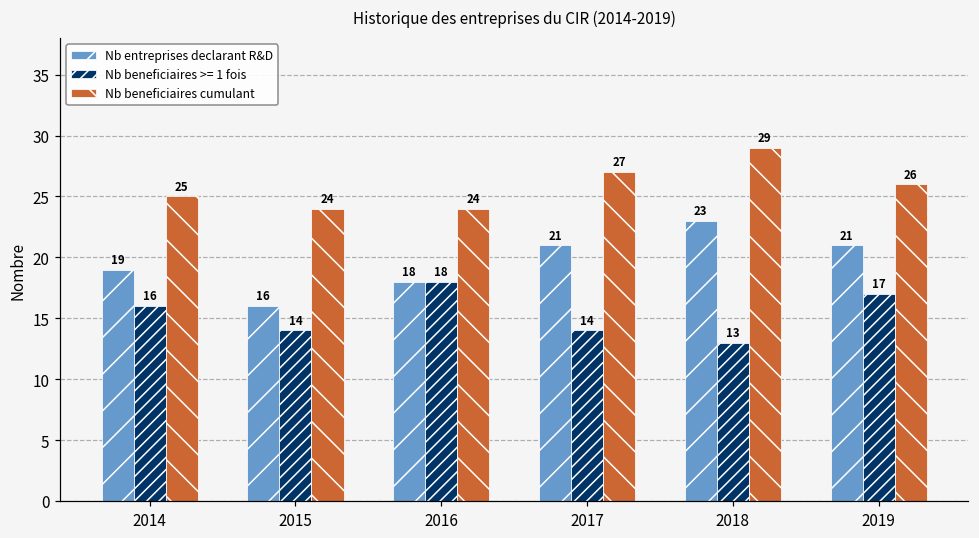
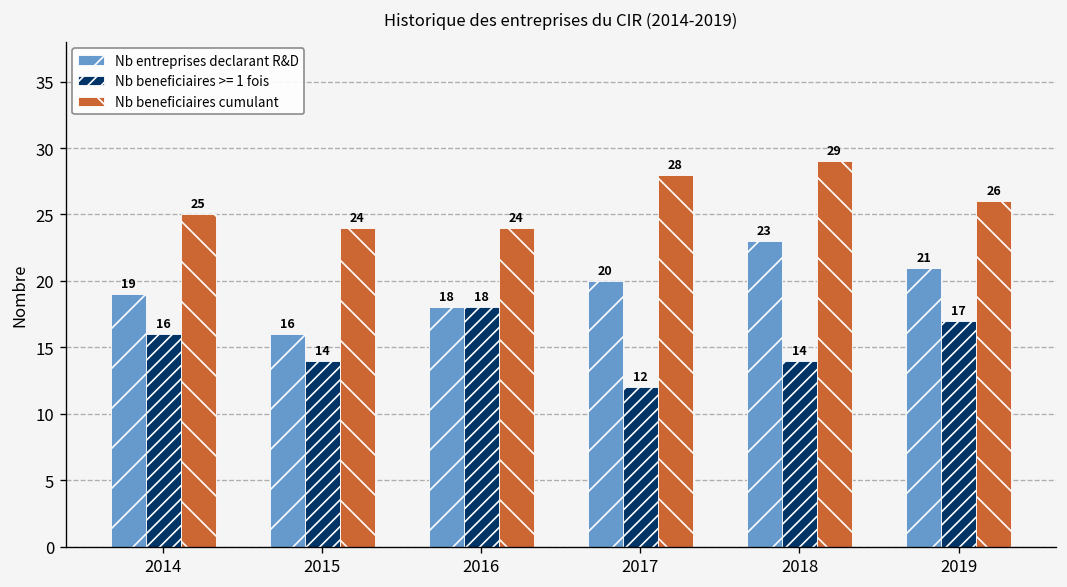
Nb entreprises declarant R&D, 2017: 21 -> 20
Nb beneficiaires >= 1 fois, 2017: 14 -> 12
Nb beneficiaires cumulant, 2017: 27 -> 28
Nb beneficiaires >= 1 fois, 2018: 13 -> 14
